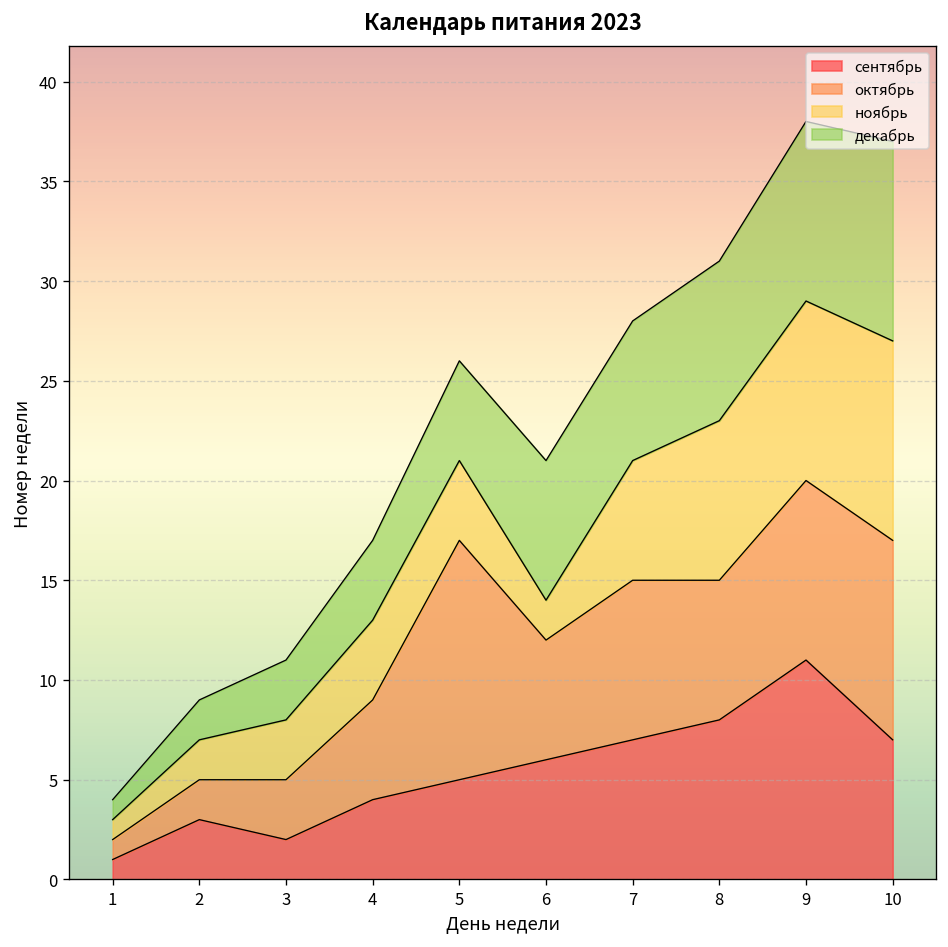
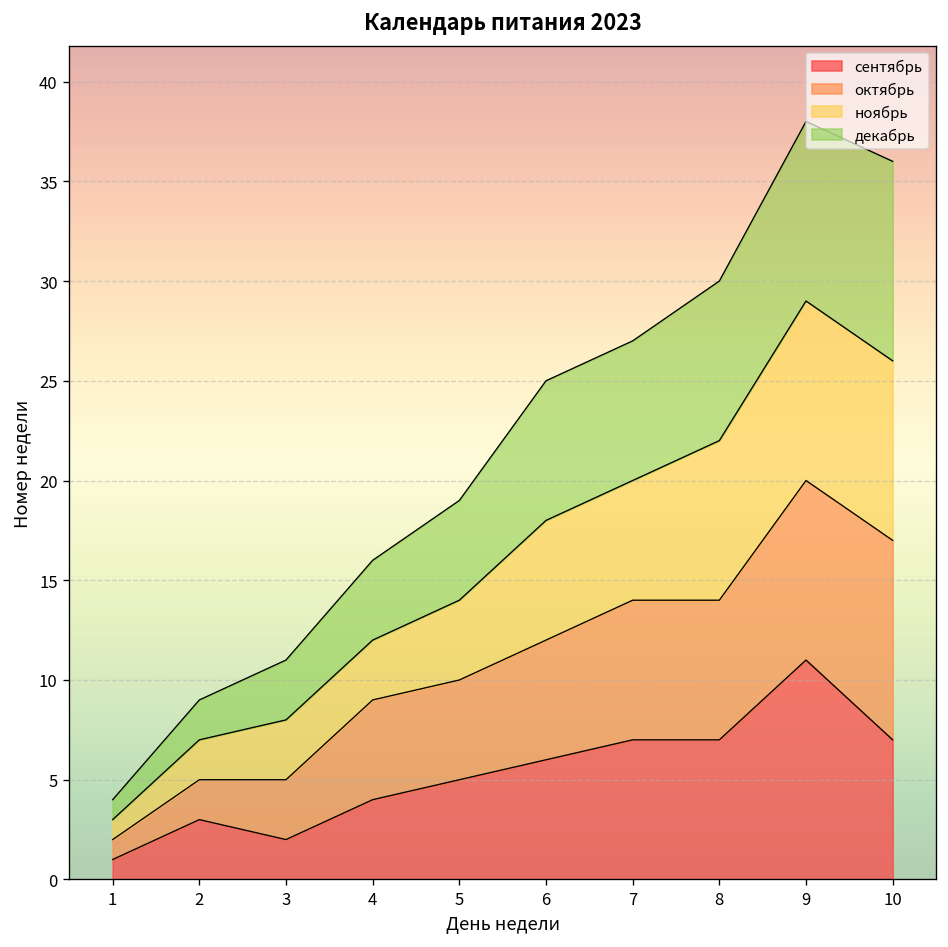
ноябрь, 4: 4 -> 3
октябрь, 5: 12 -> 5
ноябрь, 6: 2 -> 6
октябрь, 7: 8 -> 7
сентябрь, 8: 8 -> 7
ноябрь, 10: 10 -> 9
